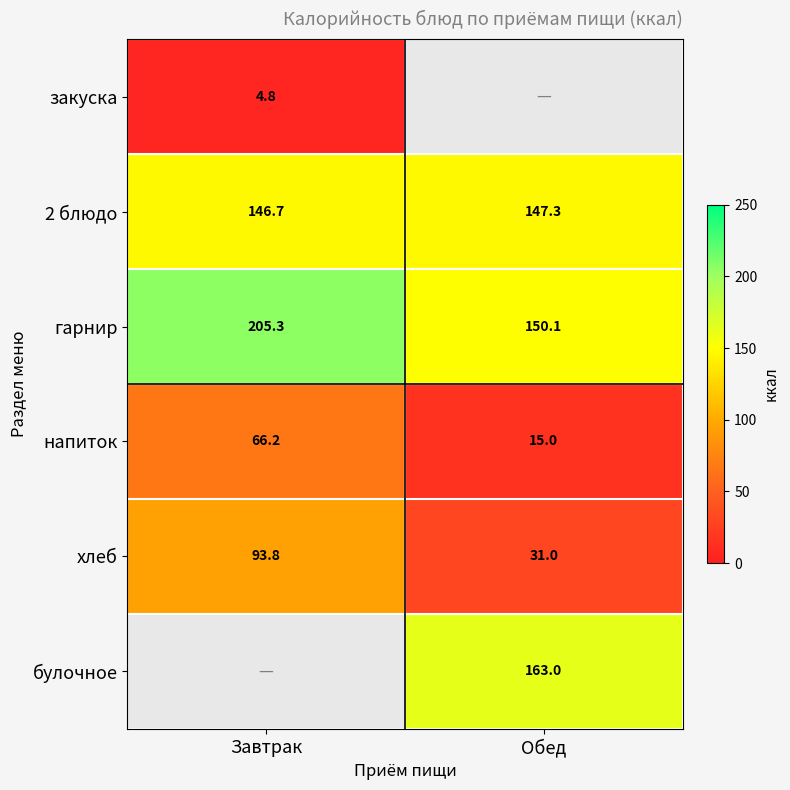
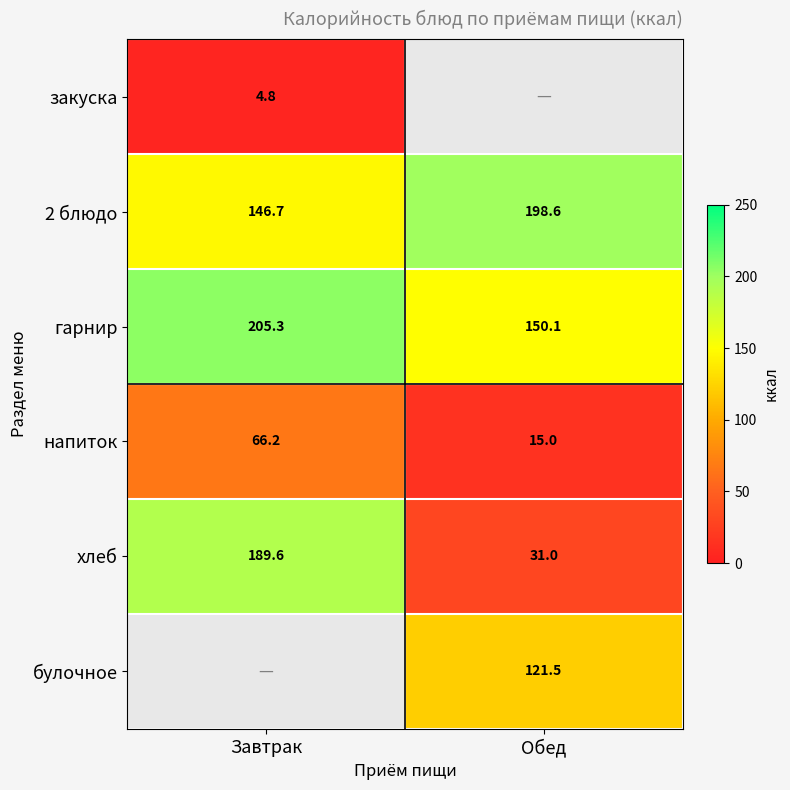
2 блюдо, Обед: 147.3 -> 198.6
хлеб, Завтрак: 93.8 -> 189.6
булочное, Обед: 163.0 -> 121.5
